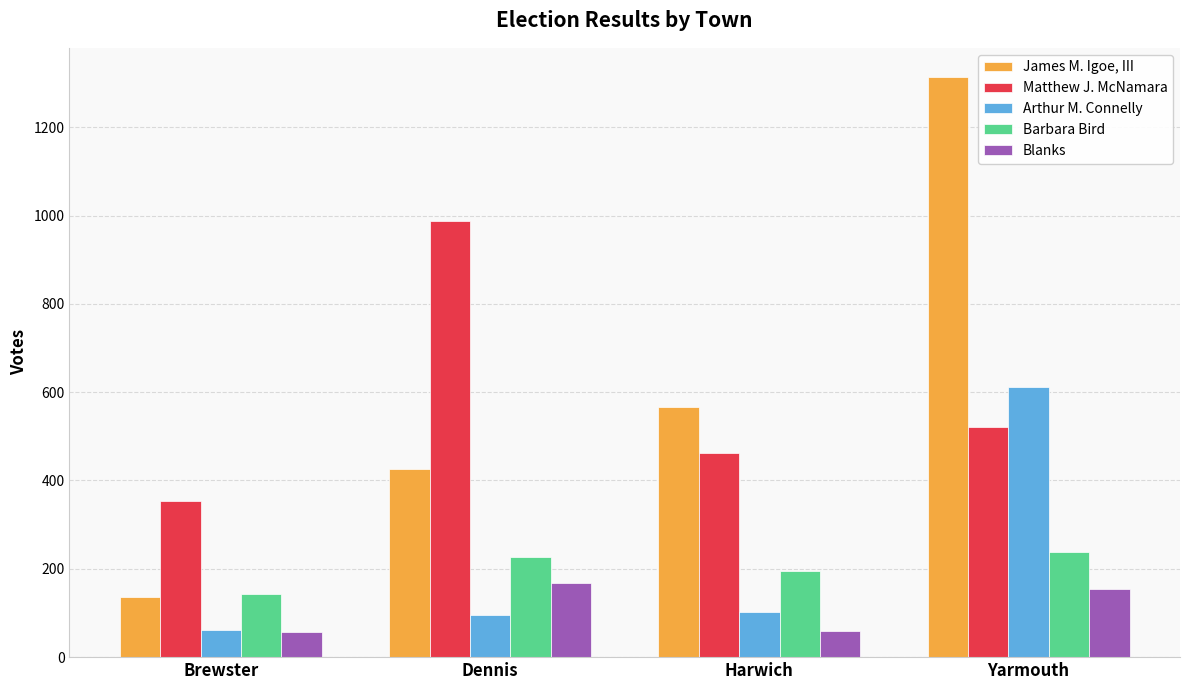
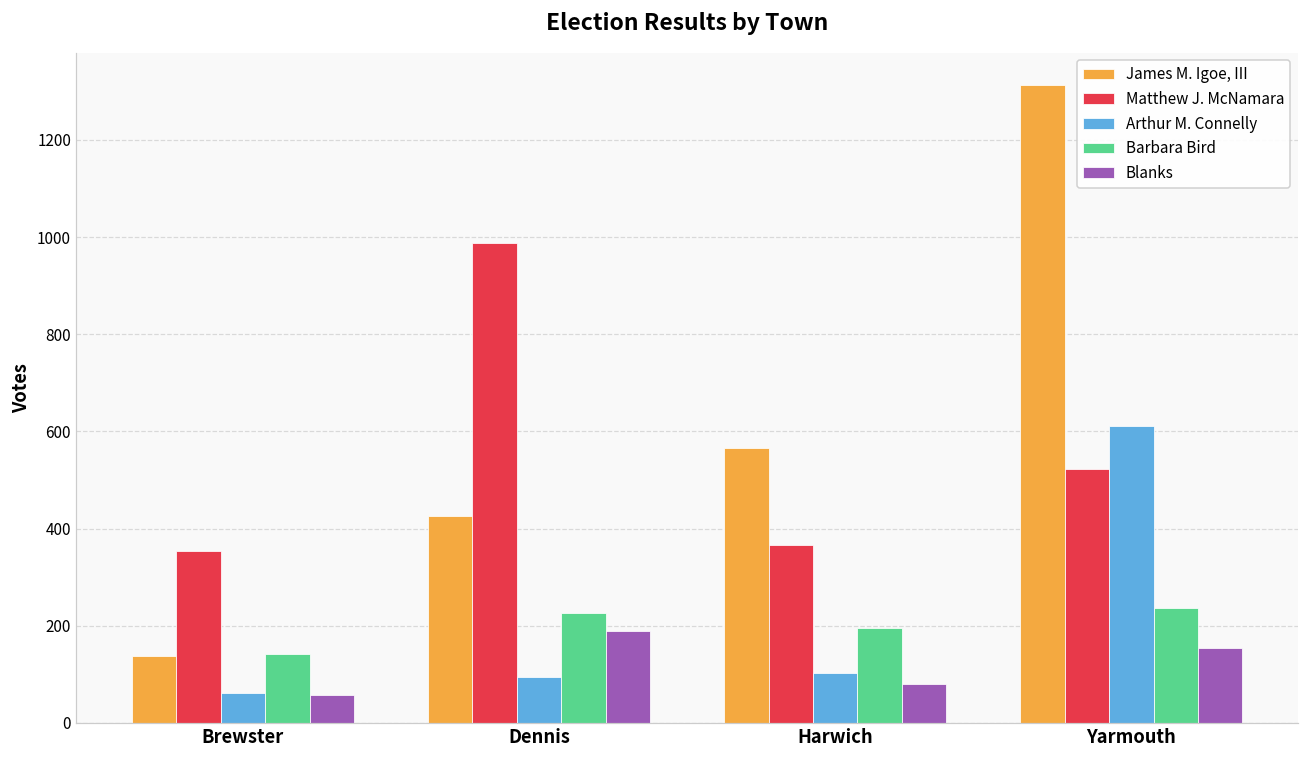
Blanks, Dennis: 170 -> 190
Matthew J. McNamara, Harwich: 460 -> 370
Blanks, Harwich: 60 -> 80
